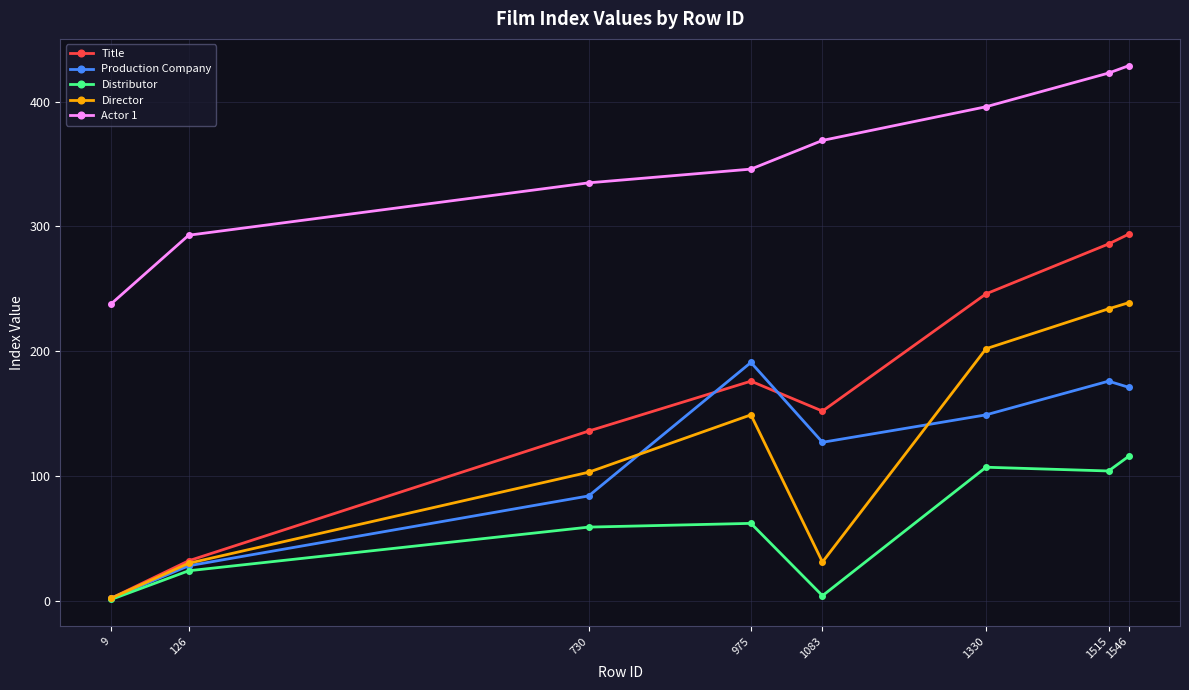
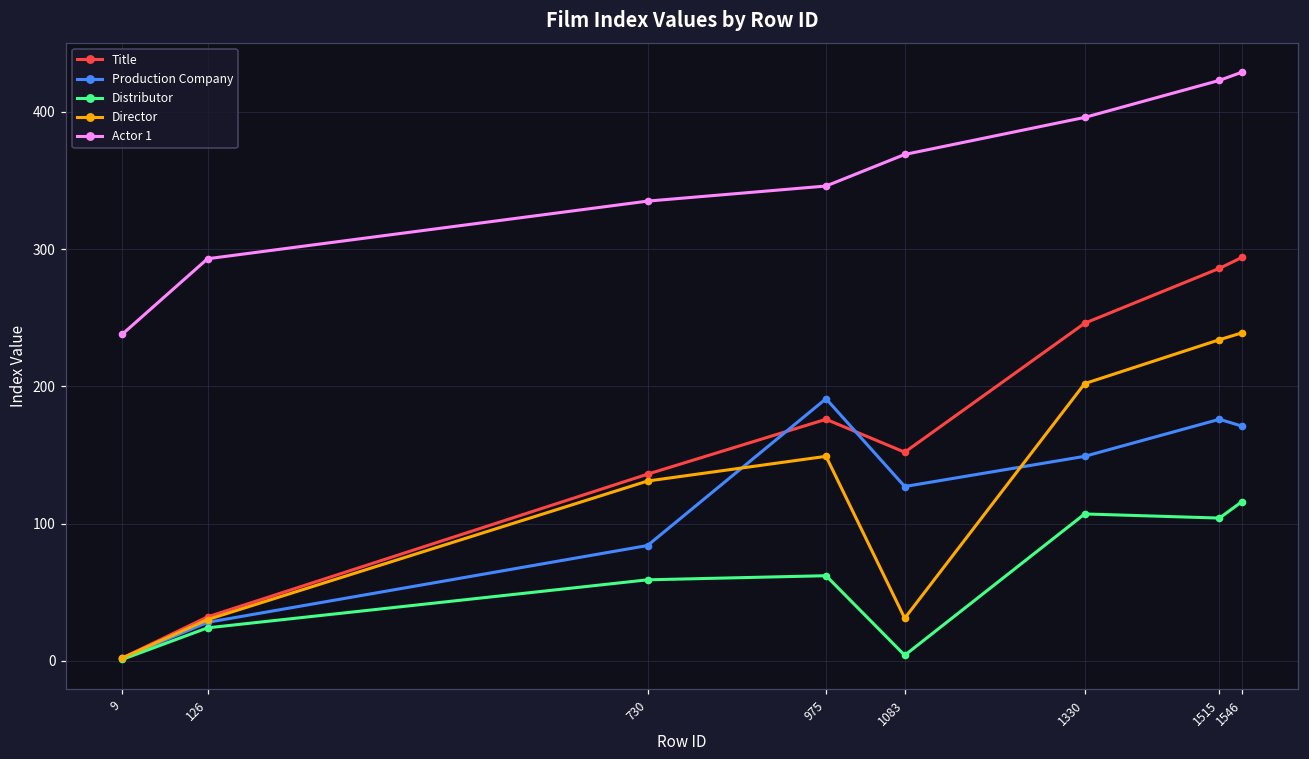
Director, 730: 103 -> 131
